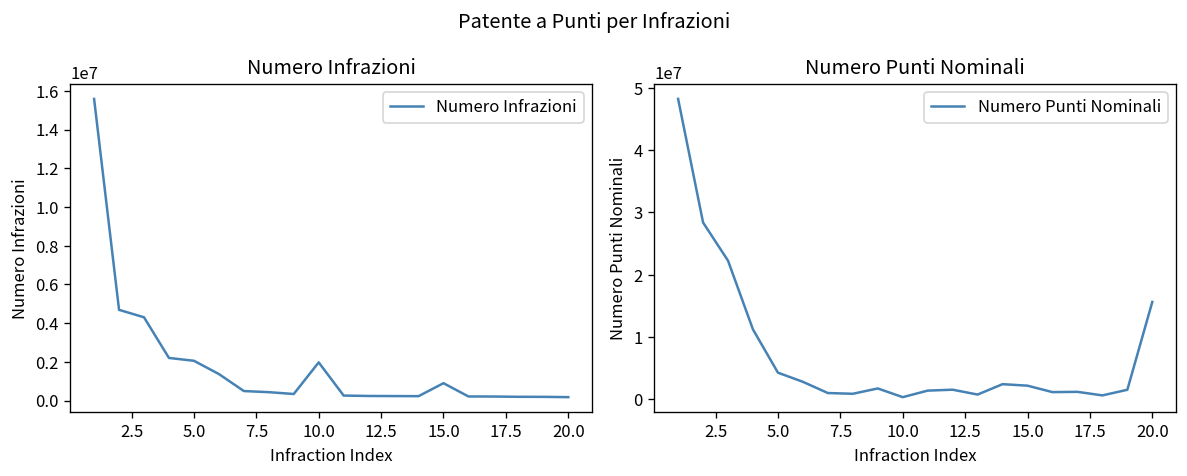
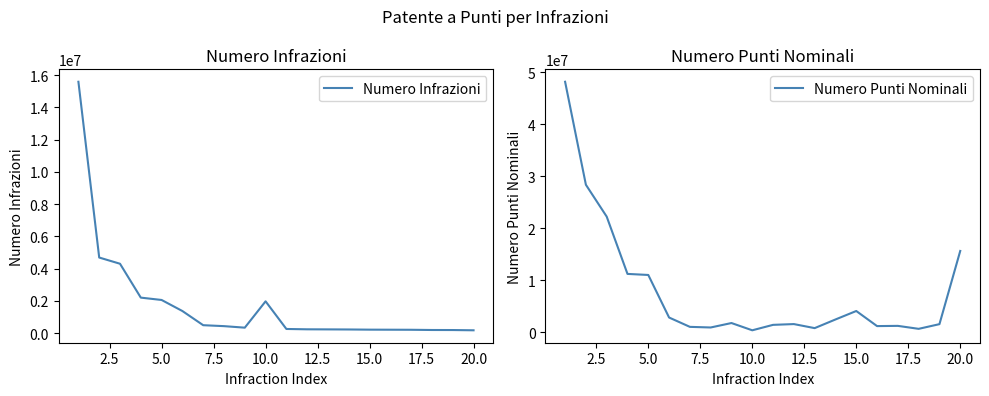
Numero Infrazioni, 15.0: 900000 -> 200000
Numero Punti Nominali, 5.0: 4000000 -> 11000000
Numero Punti Nominali, 15.0: 2000000 -> 4000000
